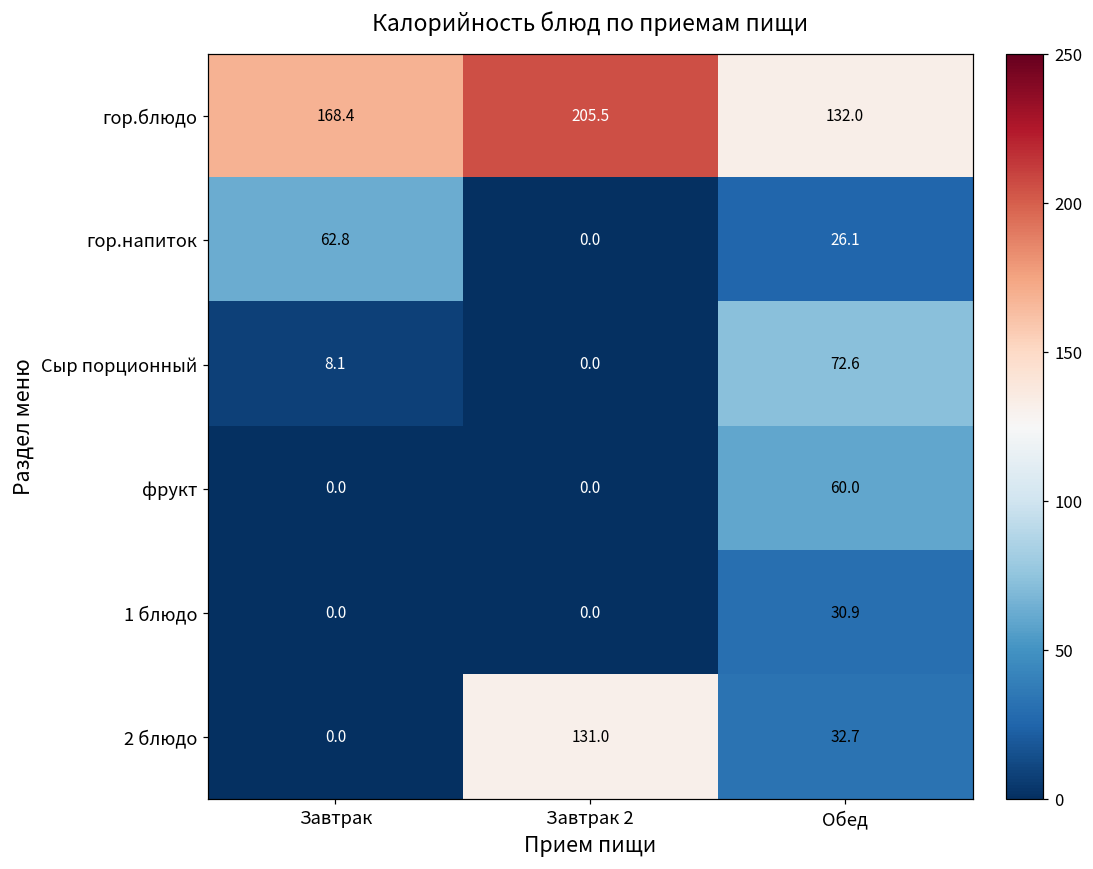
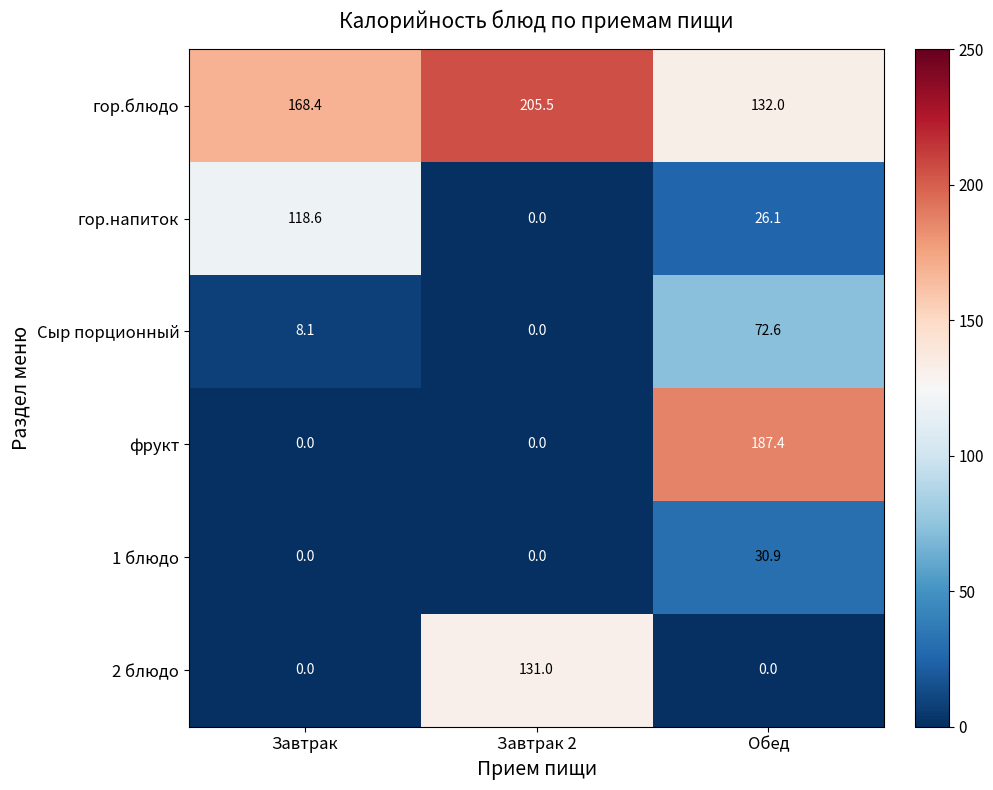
гор.напиток, Завтрак: 62.8 -> 118.6
фрукт, Обед: 60.0 -> 187.4
2 блюдо, Обед: 32.7 -> 0.0
